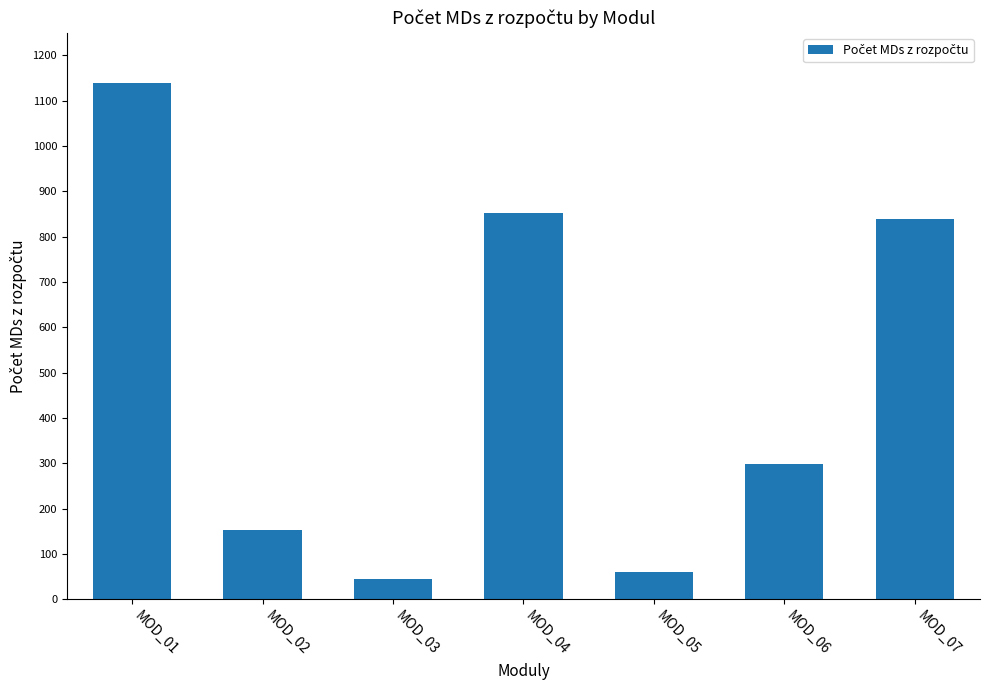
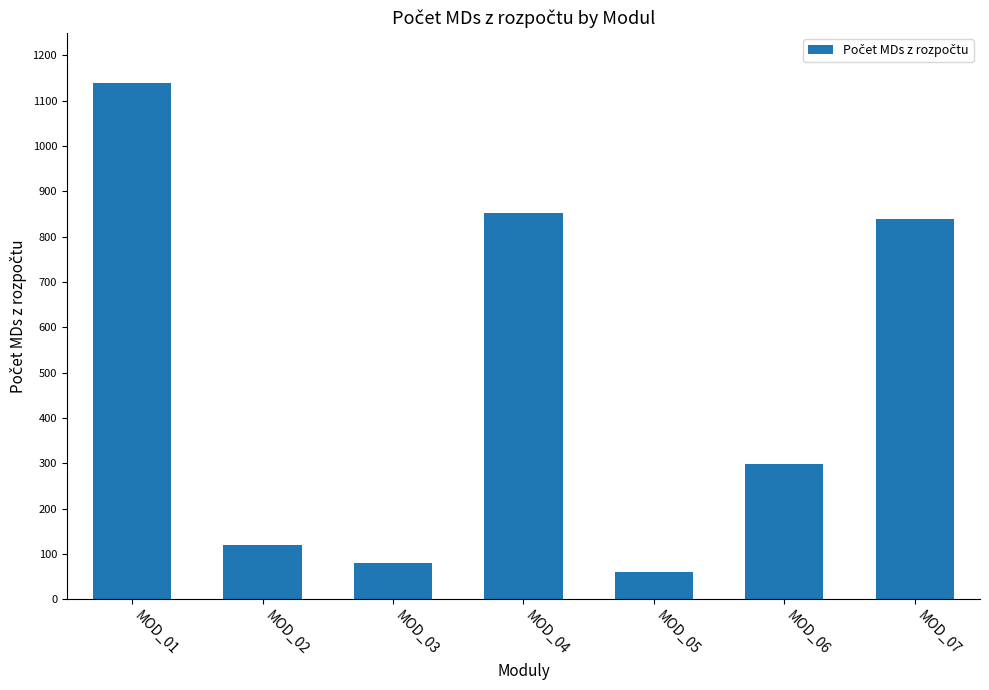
MOD_02: 150 -> 120
MOD_03: 50 -> 80
